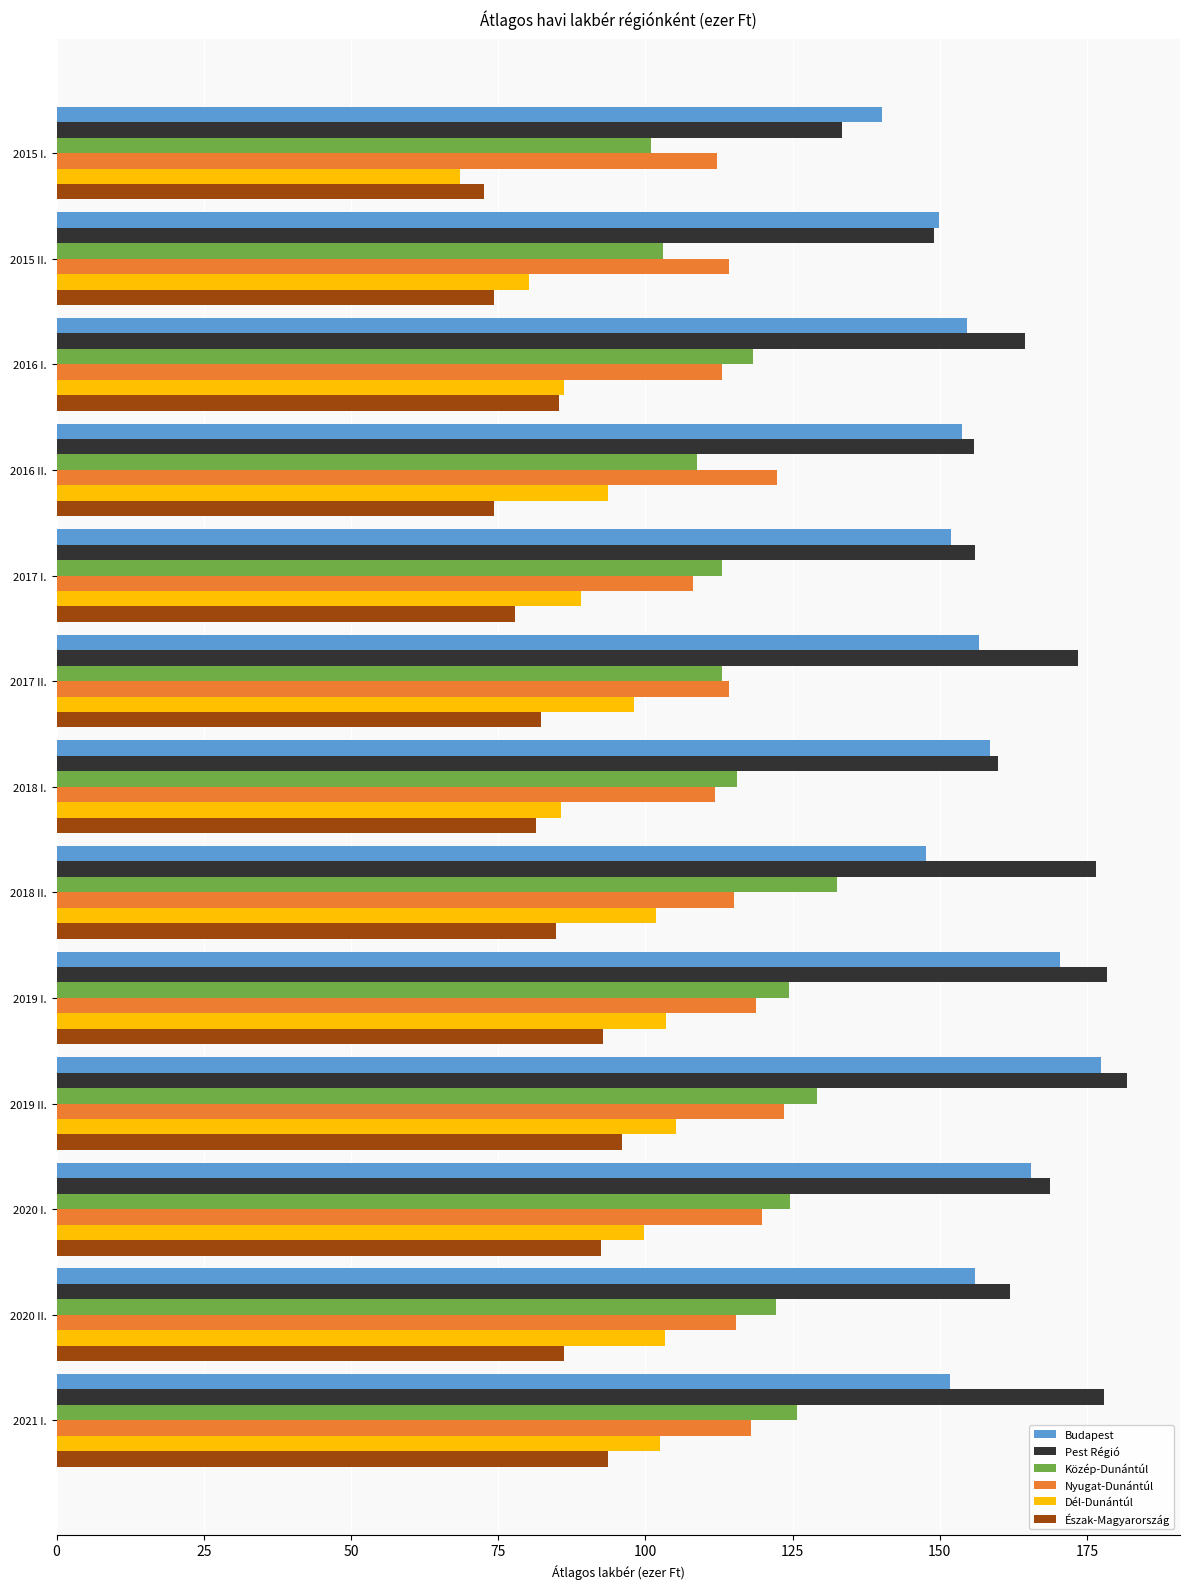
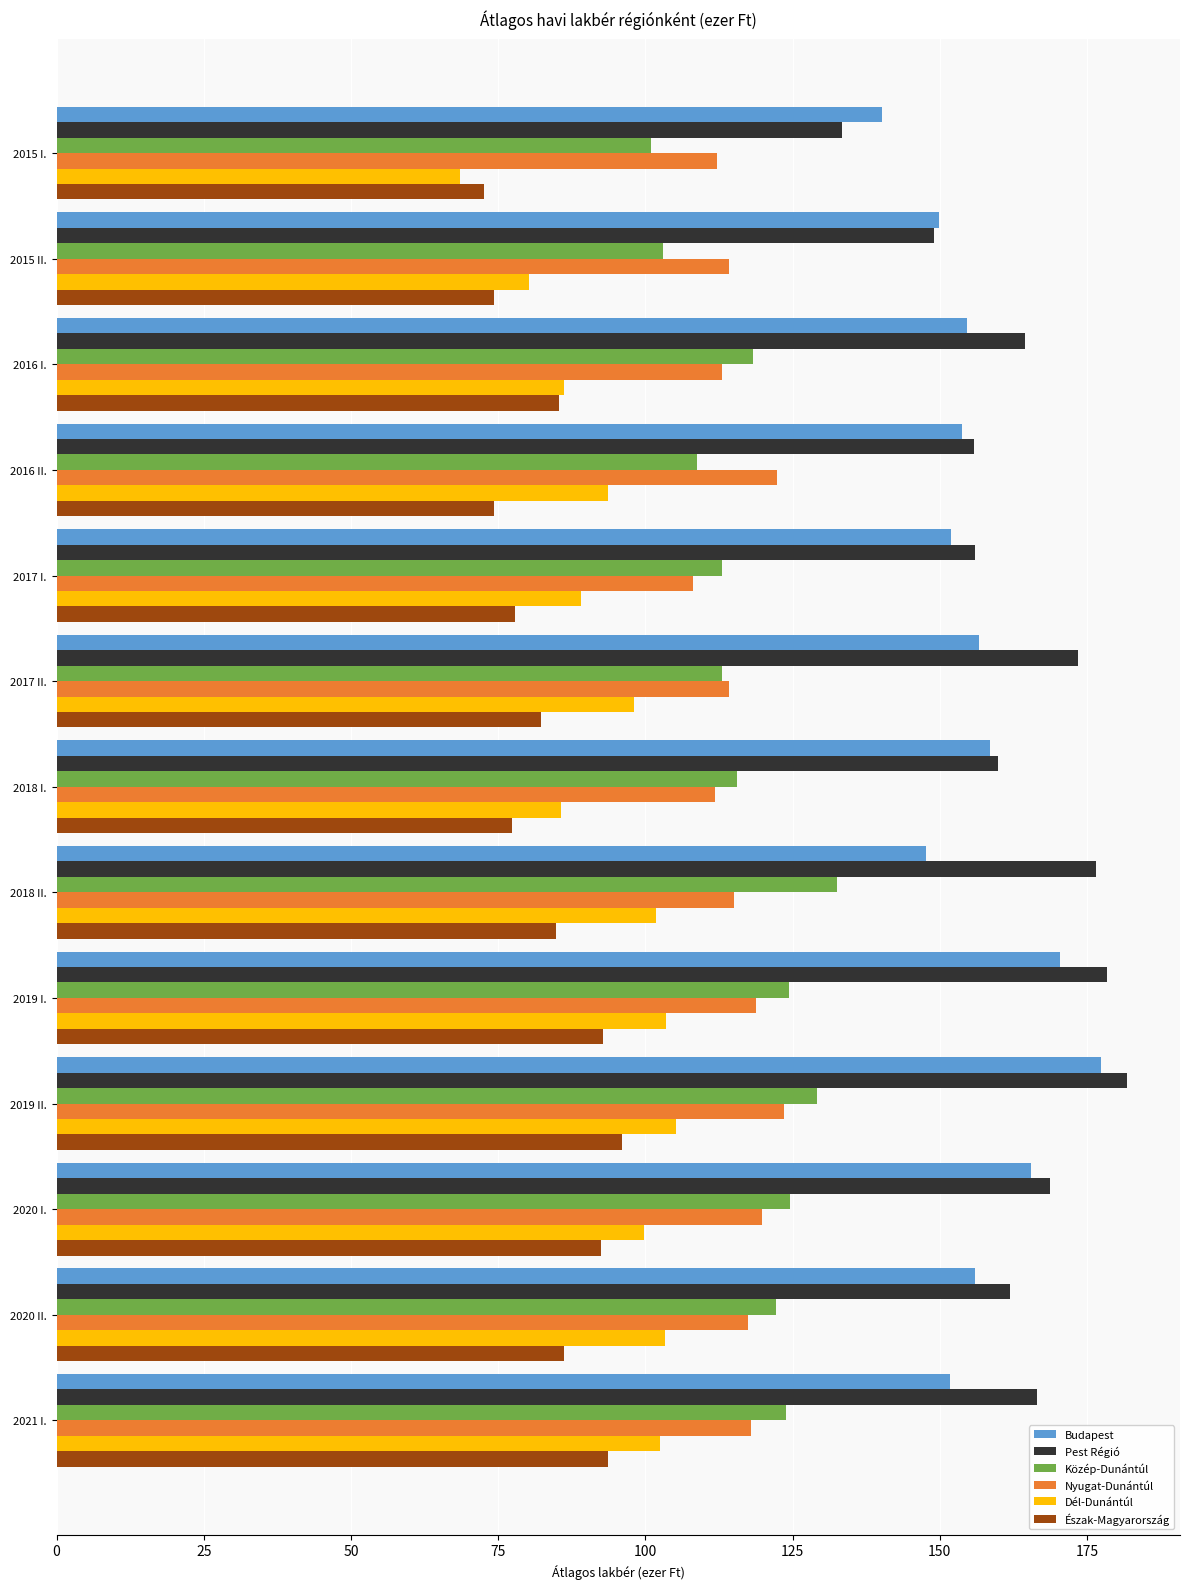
Észak-Magyarország, 2018 I.: 81 -> 77
Nyugat-Dunántúl, 2020 II.: 115 -> 117
Pest Régió, 2021 I.: 178 -> 166
Közép-Dunántúl, 2021 I.: 126 -> 124
